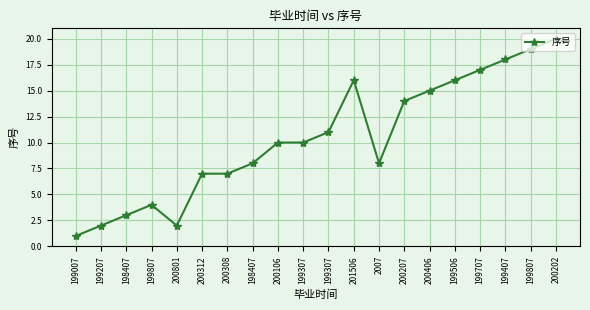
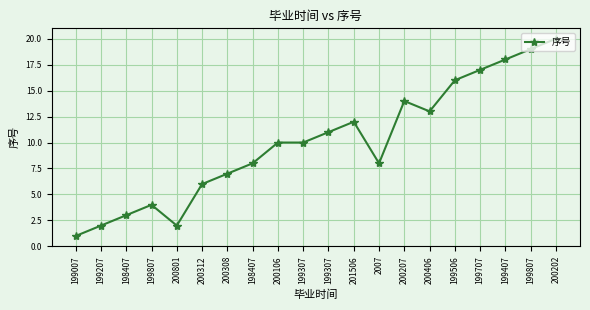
200312: 7 -> 6
201506: 16 -> 12
200406: 15 -> 13
